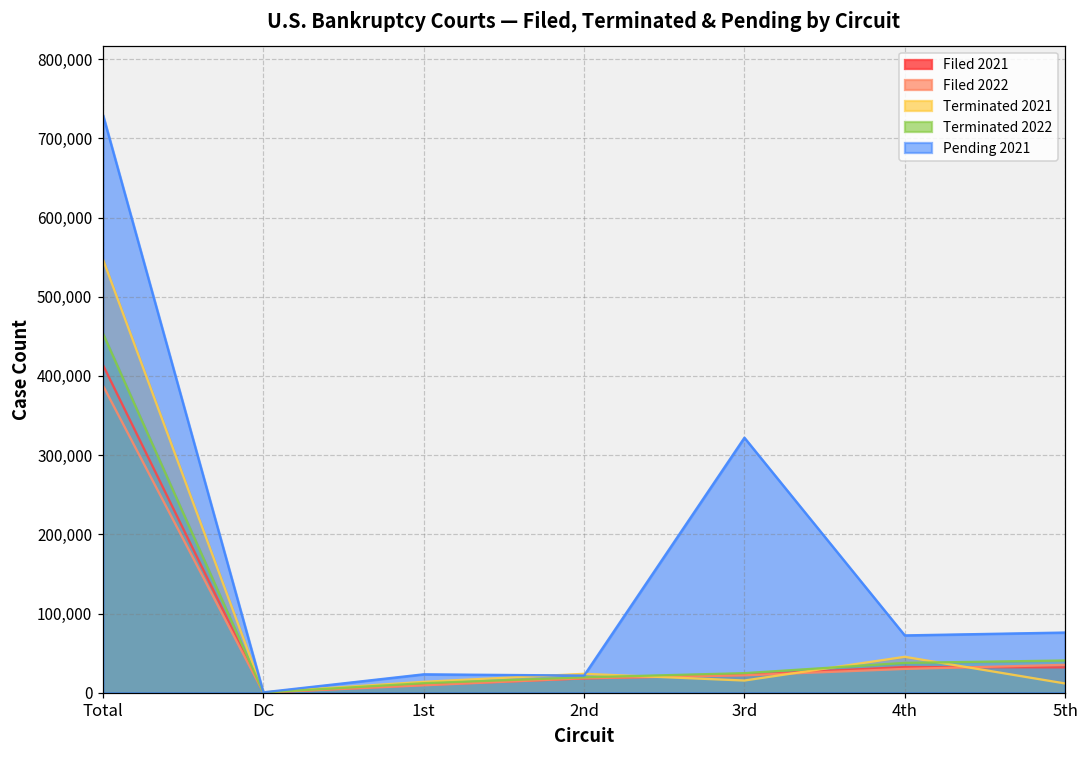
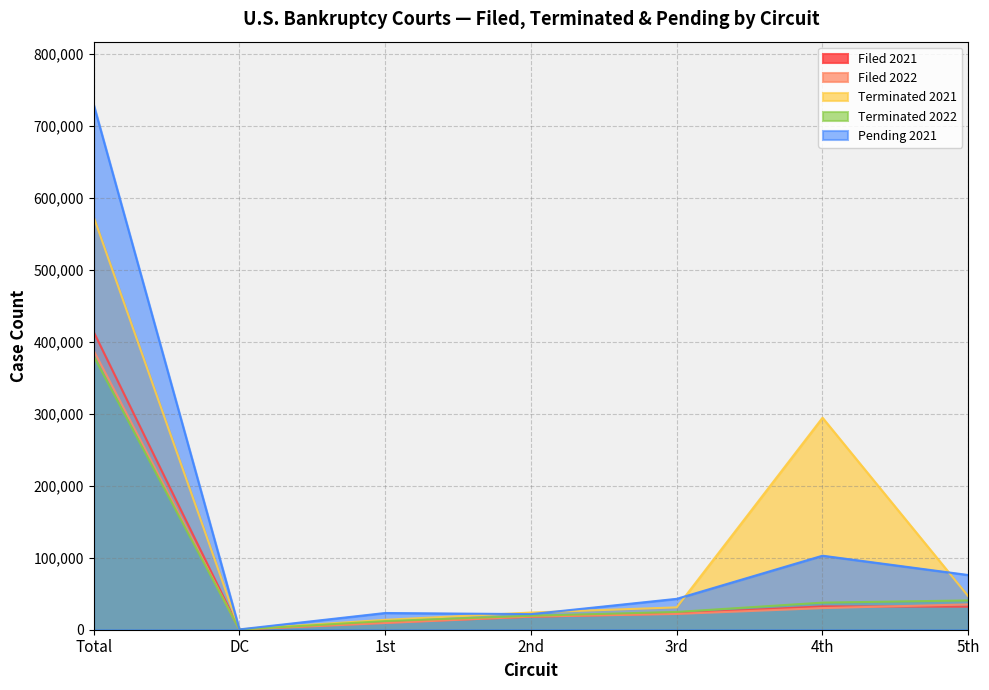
Terminated 2021, Total: 550,000 -> 570,000
Terminated 2022, Total: 450,000 -> 380,000
Terminated 2021, 3rd: 20,000 -> 30,000
Pending 2021, 3rd: 320,000 -> 40,000
Terminated 2021, 4th: 50,000 -> 290,000
Pending 2021, 4th: 70,000 -> 100,000
Terminated 2021, 5th: 10,000 -> 50,000
